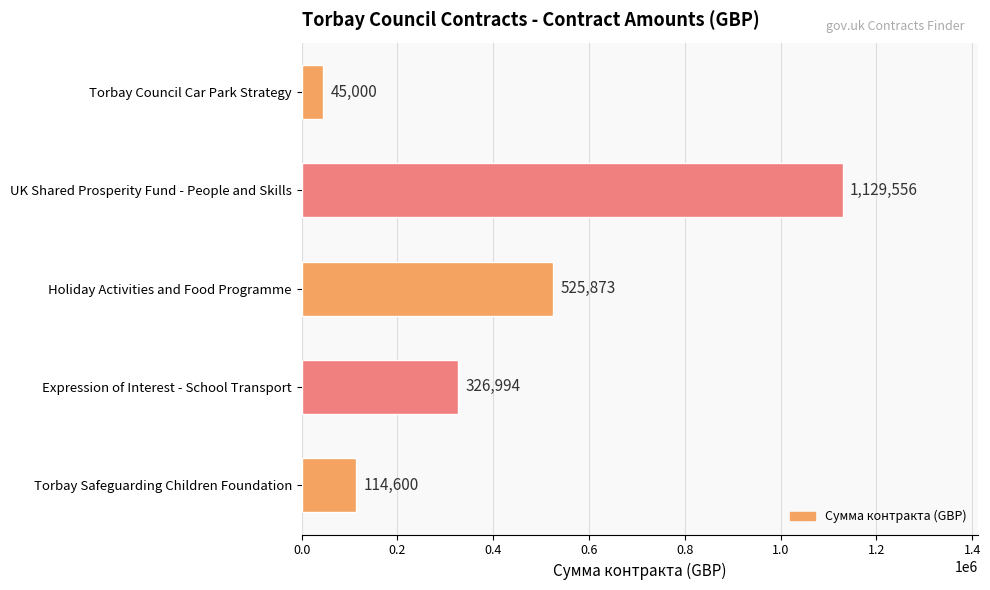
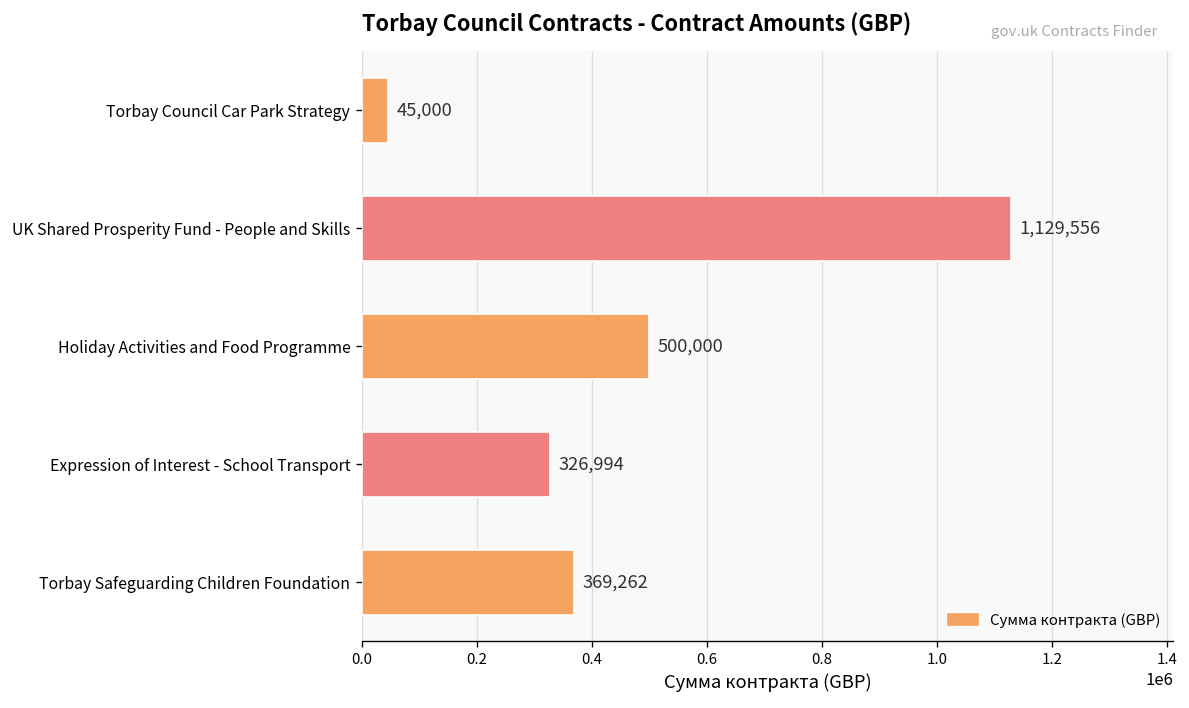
Holiday Activities and Food Programme: 525,873 -> 500,000
Torbay Safeguarding Children Foundation: 114,600 -> 369,262
